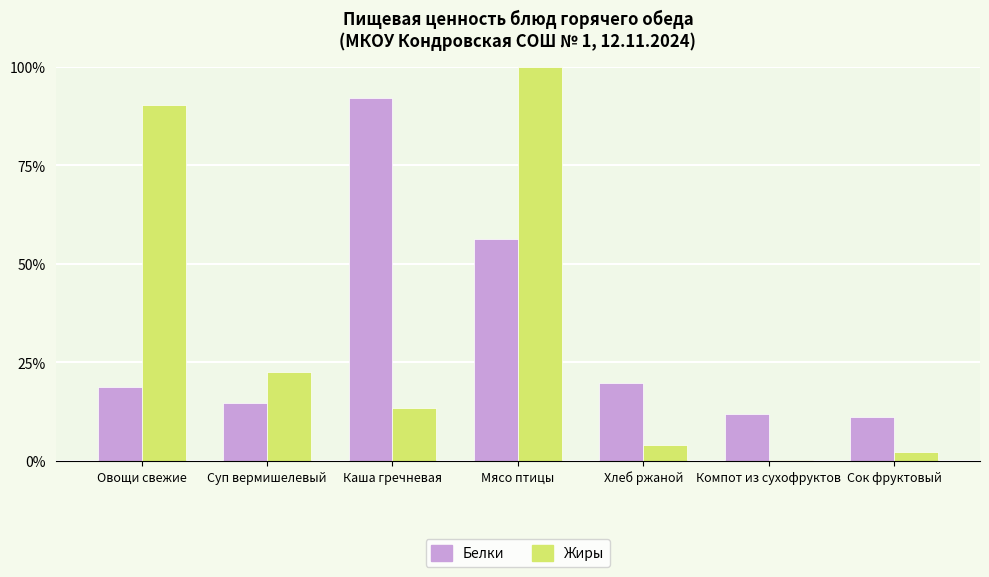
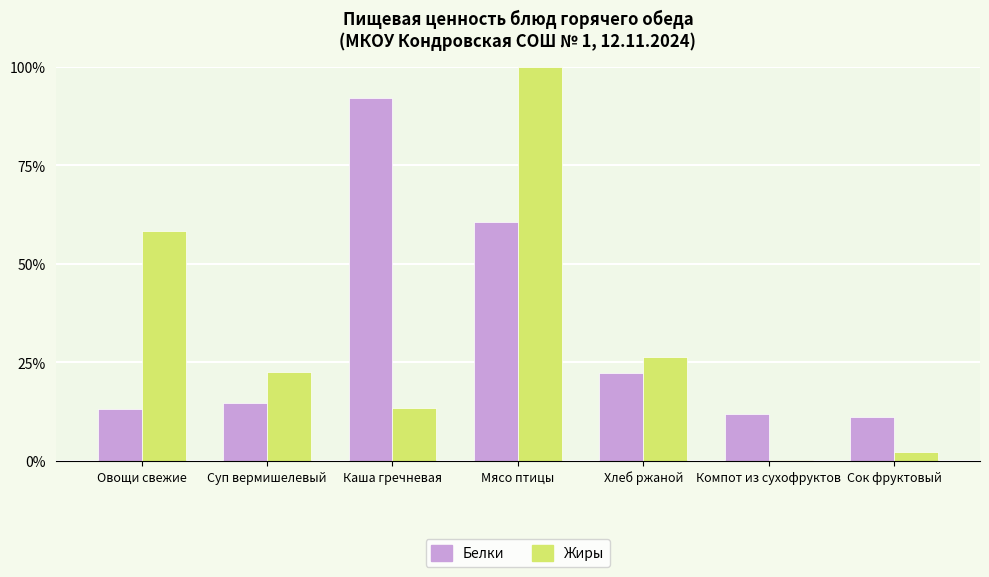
Белки, Овощи свежие: 19% -> 13%
Жиры, Овощи свежие: 90% -> 58%
Белки, Мясо птицы: 56% -> 61%
Белки, Хлеб ржаной: 20% -> 22%
Жиры, Хлеб ржаной: 4% -> 26%
